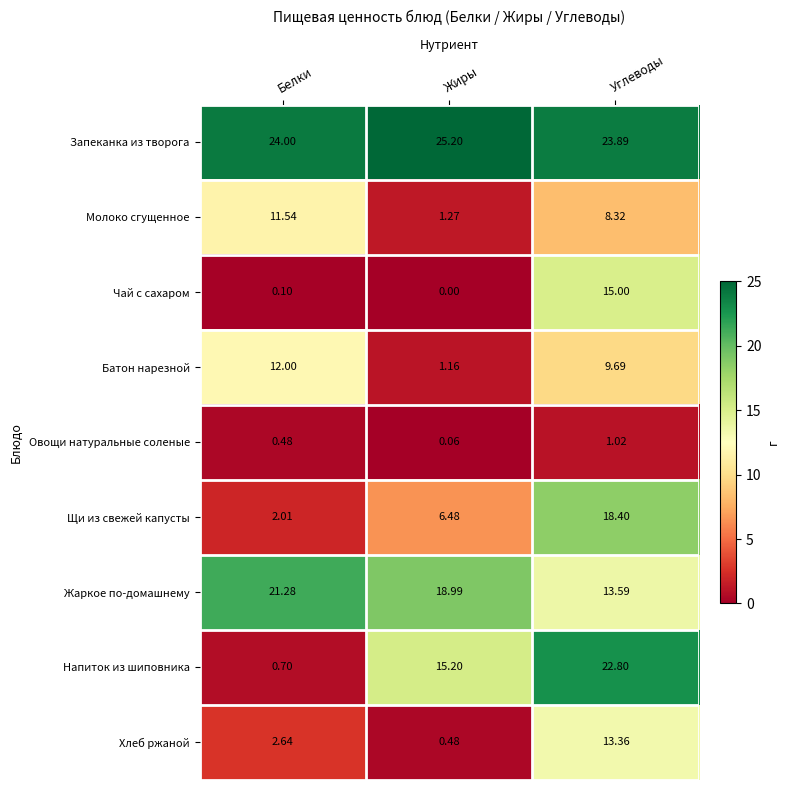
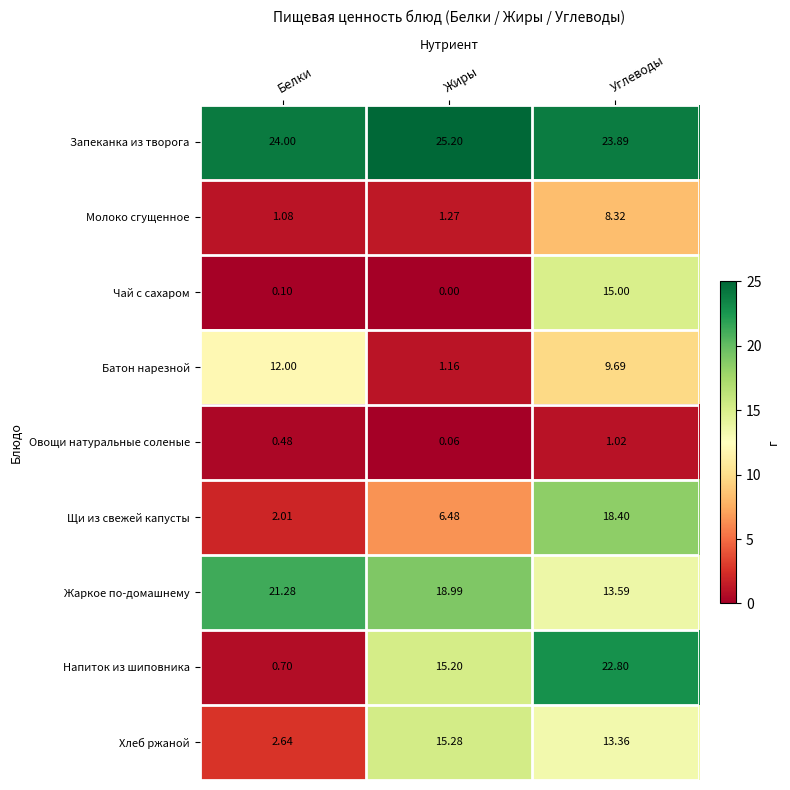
Молоко сгущенное, Белки: 11.54 -> 1.08
Хлеб ржаной, Жиры: 0.48 -> 15.28
